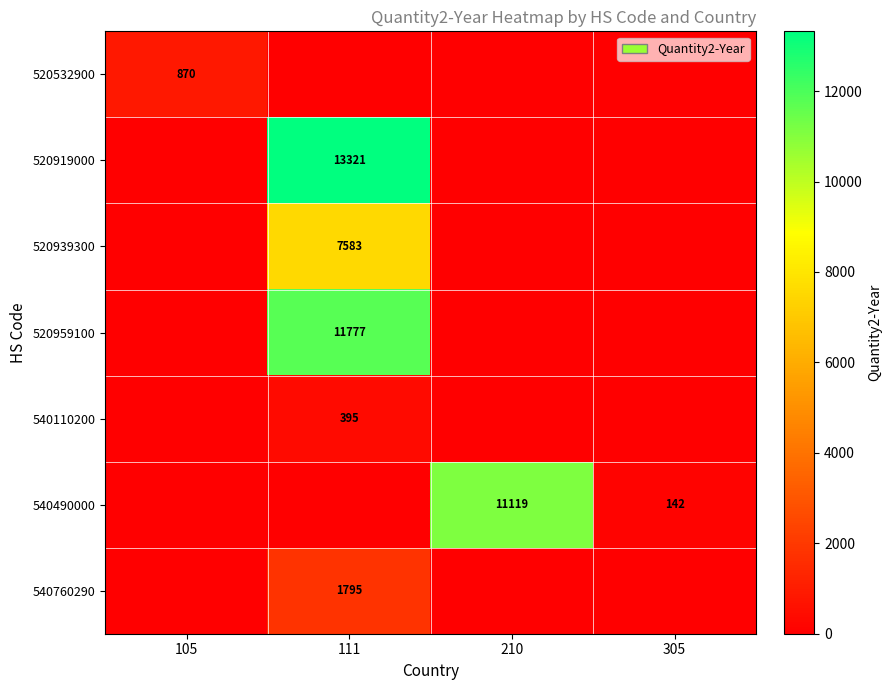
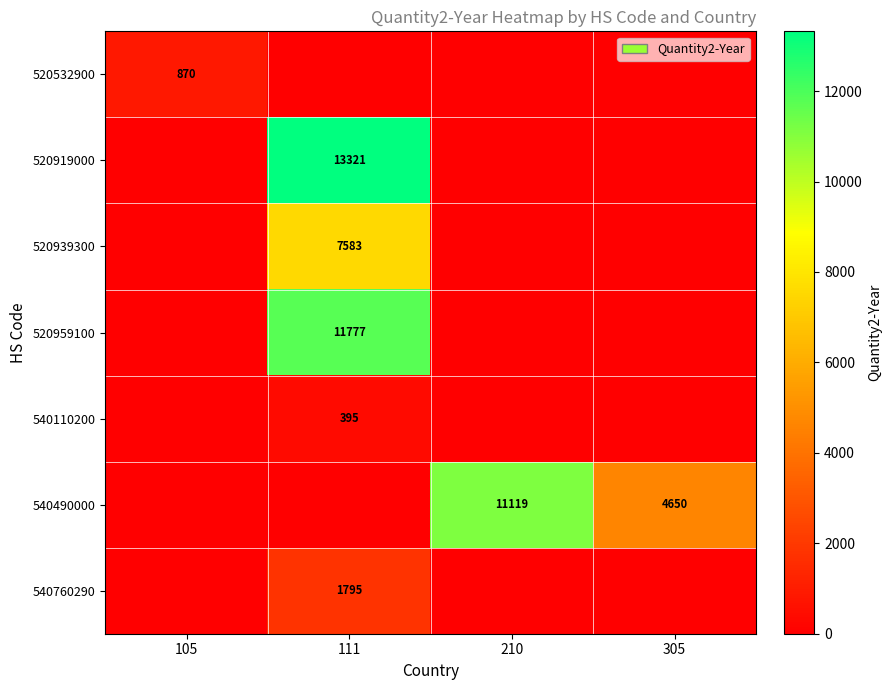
540490000, 305: 142 -> 4650
